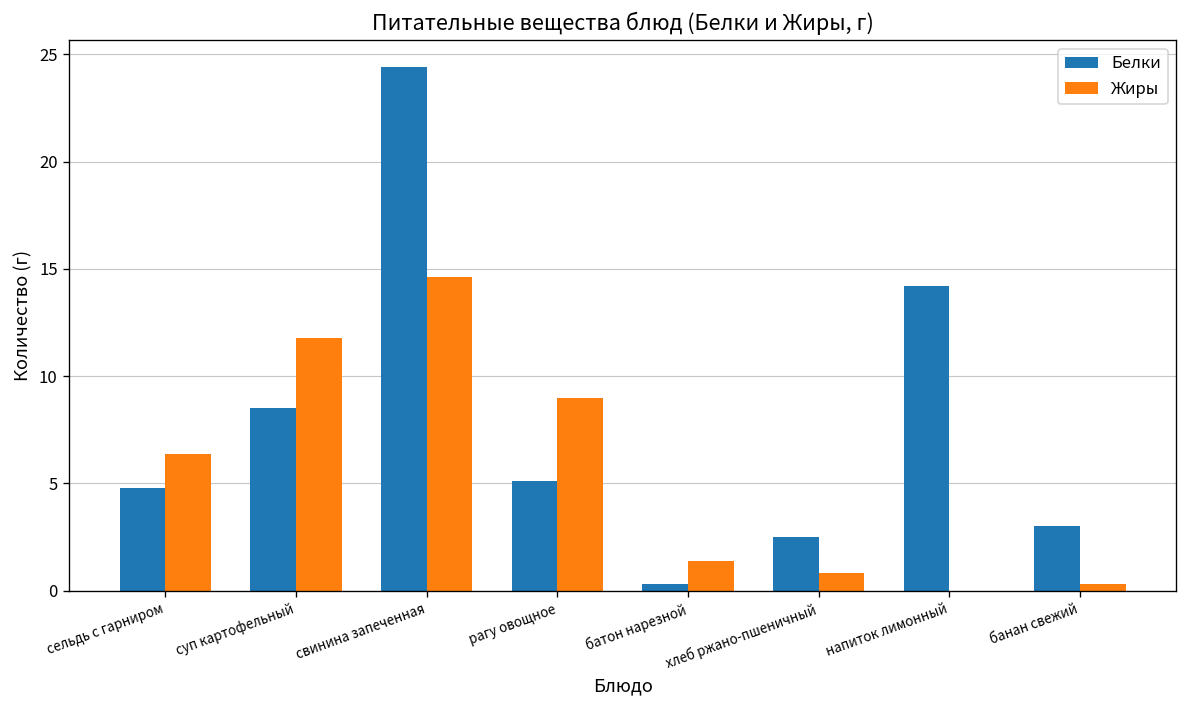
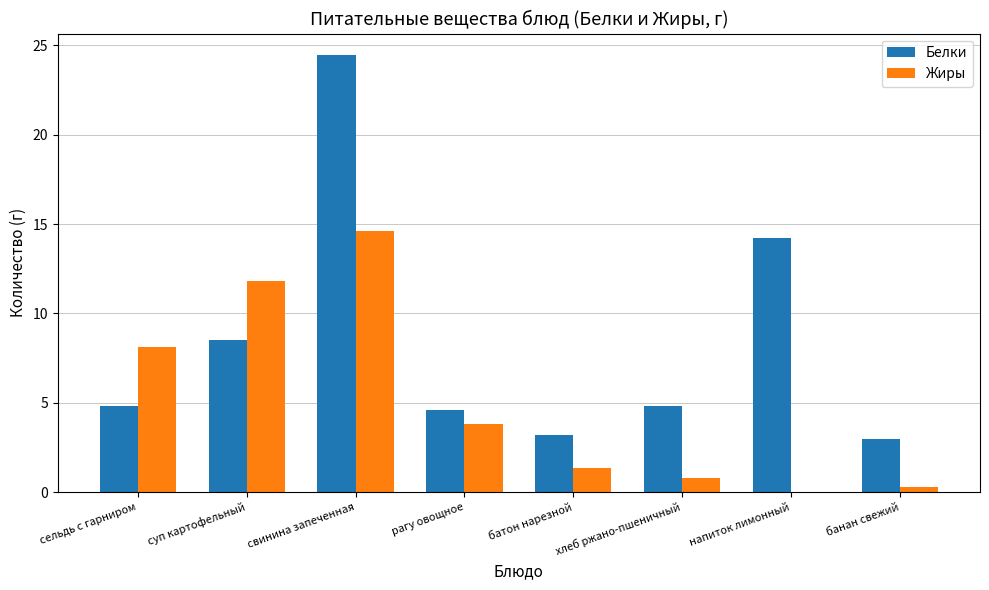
Жиры, сельдь с гарниром: 6.4 -> 8.1
Белки, рагу овощное: 5.1 -> 4.6
Жиры, рагу овощное: 9.0 -> 3.8
Белки, батон нарезной: 0.3 -> 3.2
Белки, хлеб ржано-пшеничный: 2.5 -> 4.8
